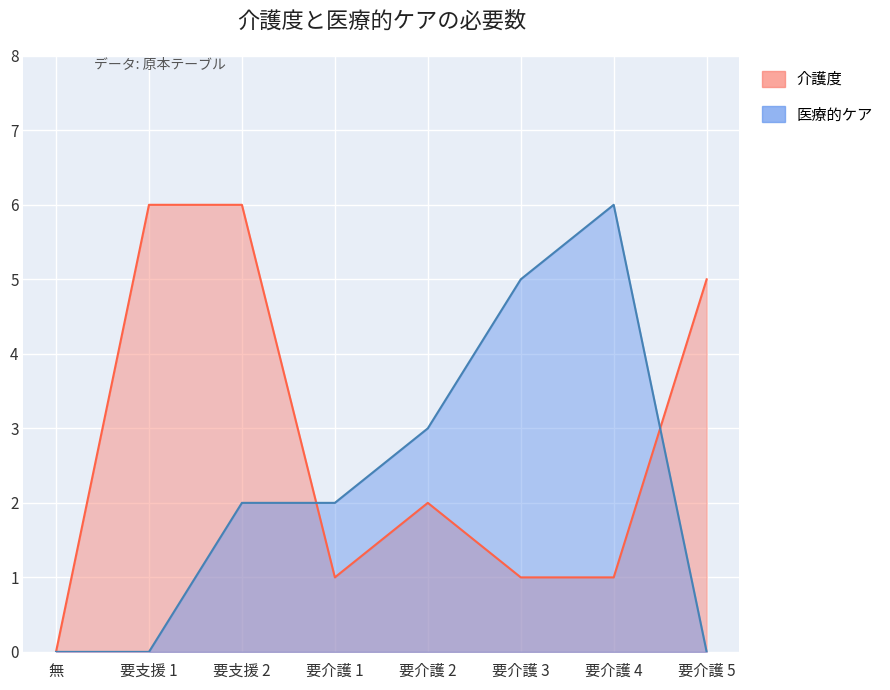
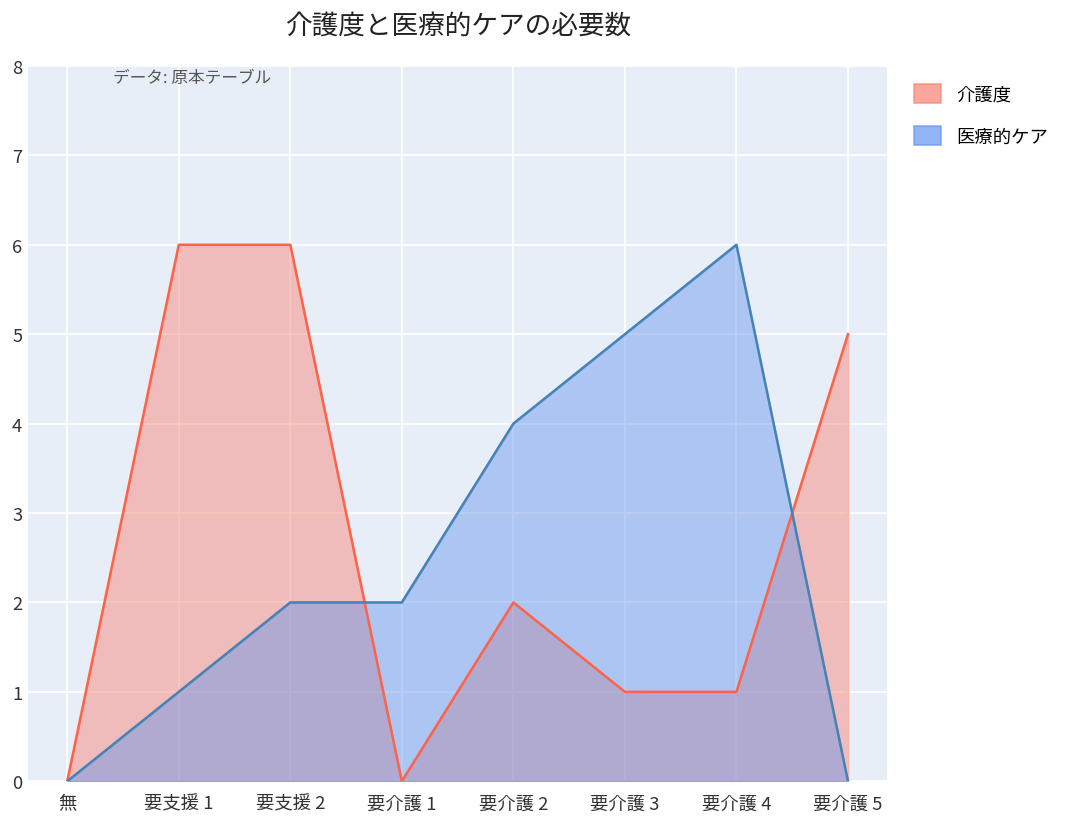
医療的ケア, 要支援 1: 0 -> 1
介護度, 要介護 1: 1 -> 0
医療的ケア, 要介護 2: 3 -> 4
